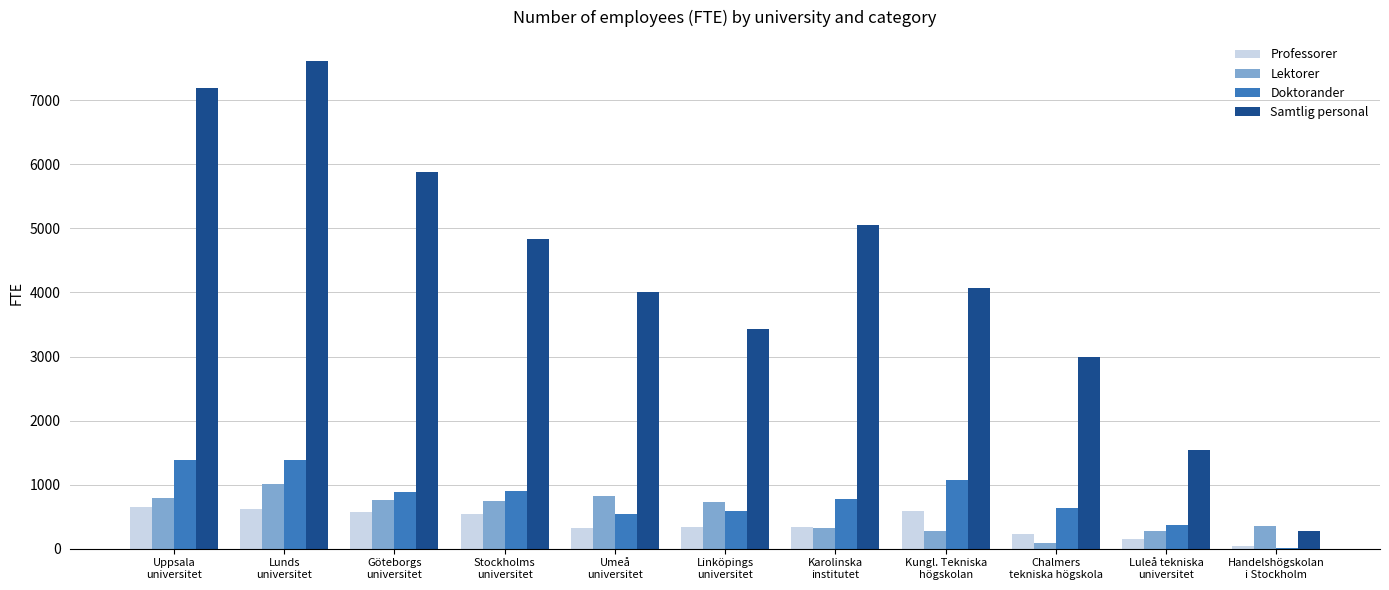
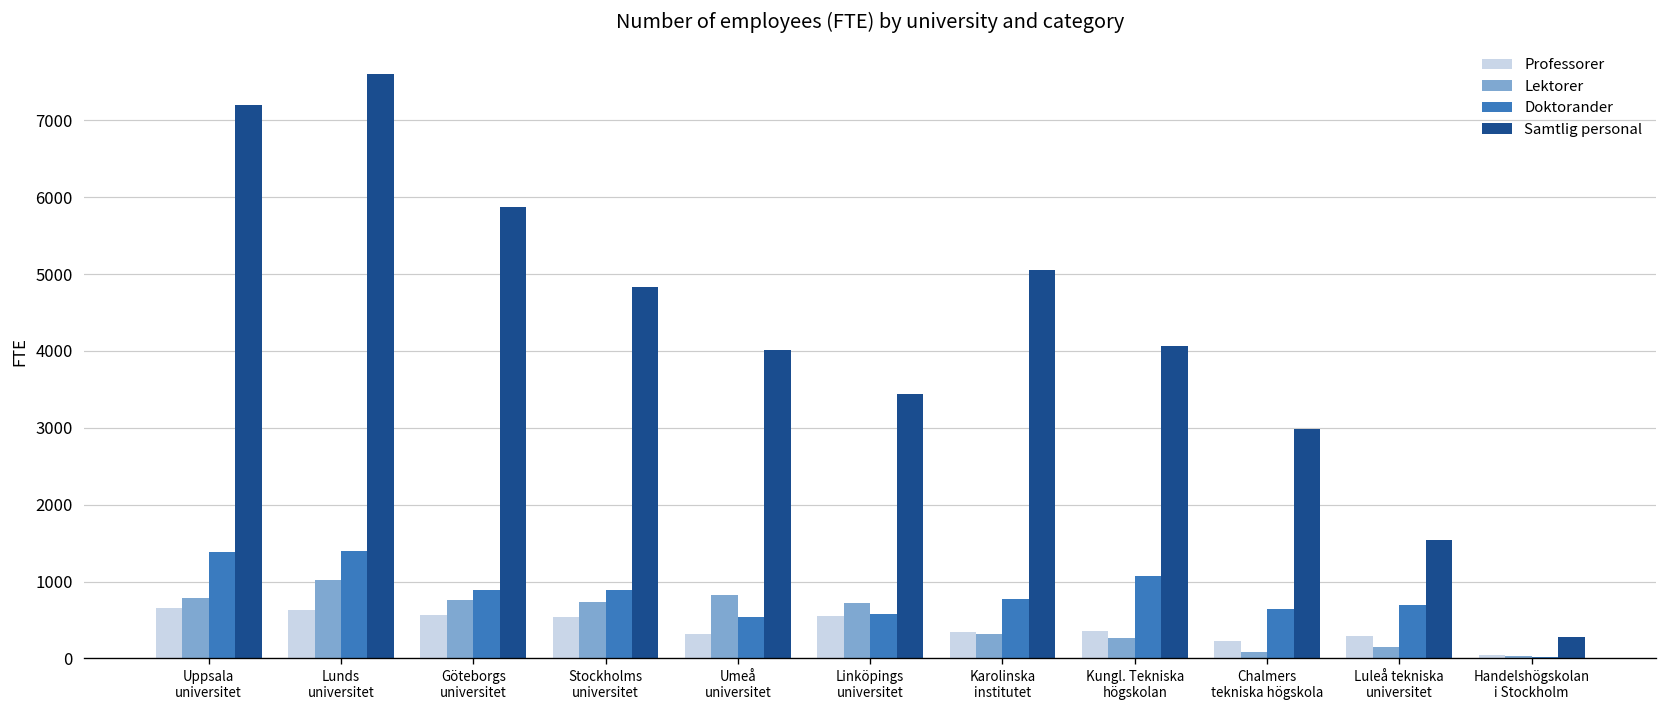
Professorer, Linköpings universitet: 300 -> 500
Professorer, Kungl. Tekniska högskolan: 600 -> 400
Professorer, Luleå tekniska universitet: 100 -> 300
Lektorer, Luleå tekniska universitet: 300 -> 100
Doktorander, Luleå tekniska universitet: 400 -> 700
Lektorer, Handelshögskolan i Stockholm: 400 -> 0
